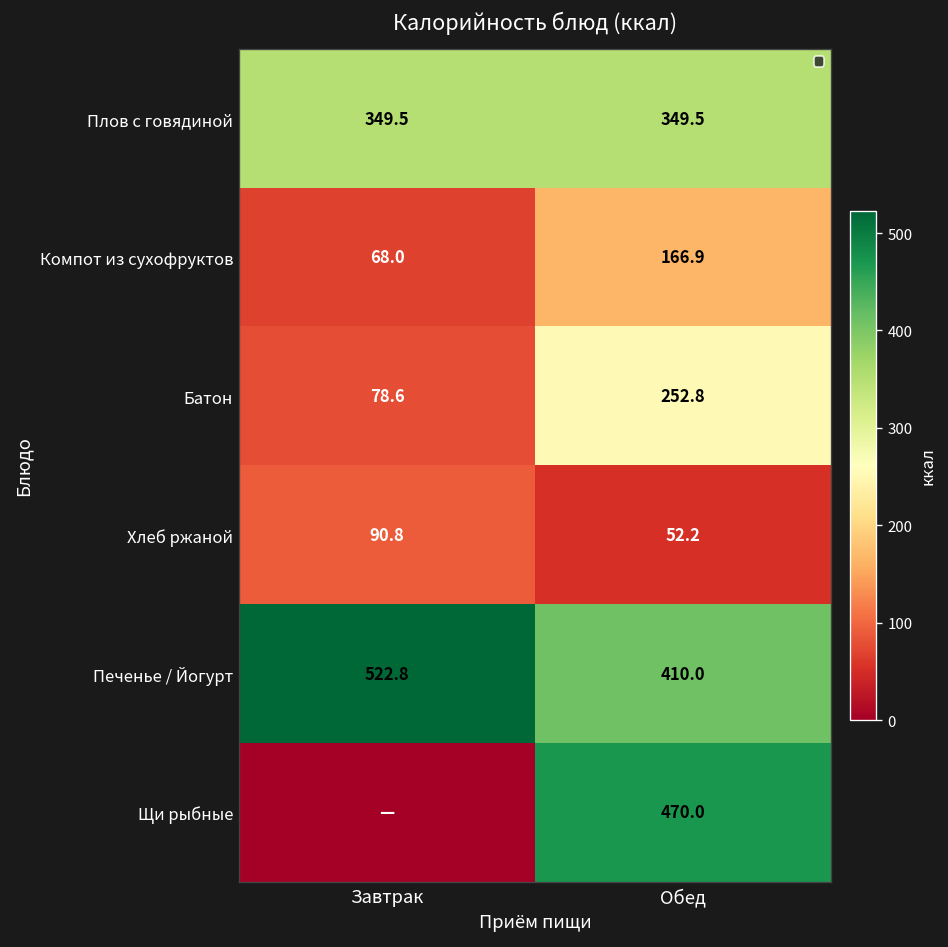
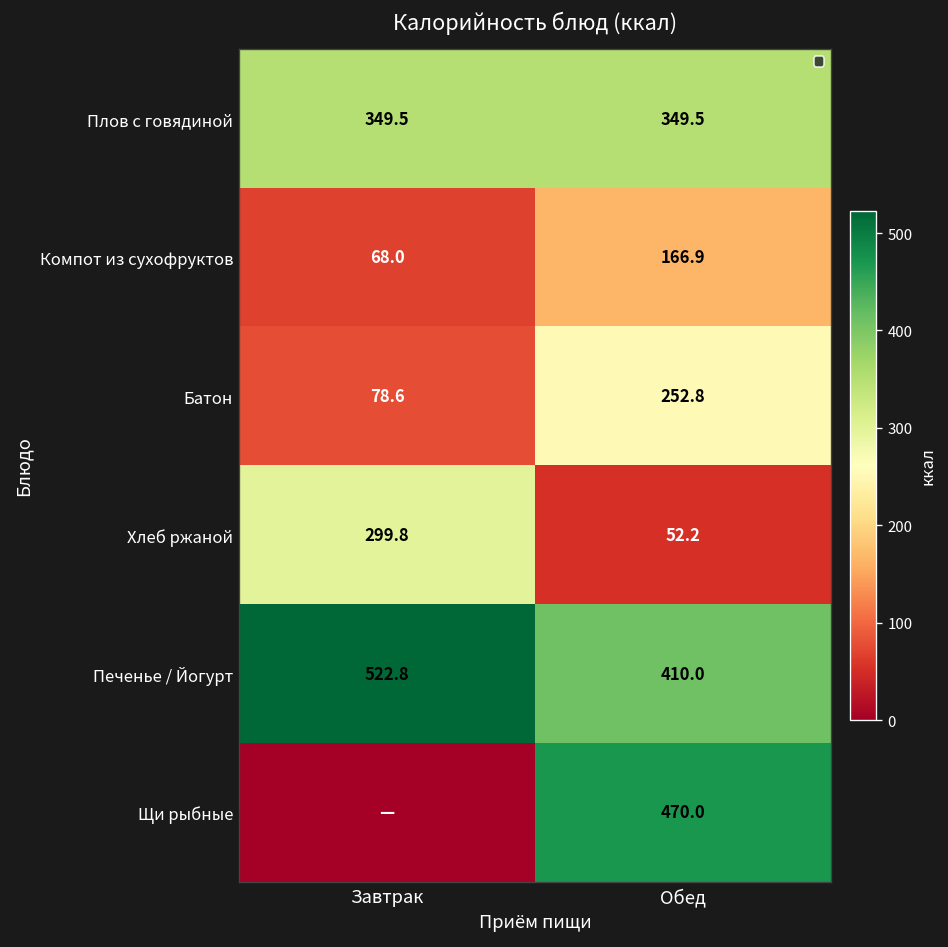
Хлеб ржаной, Завтрак: 90.8 -> 299.8
